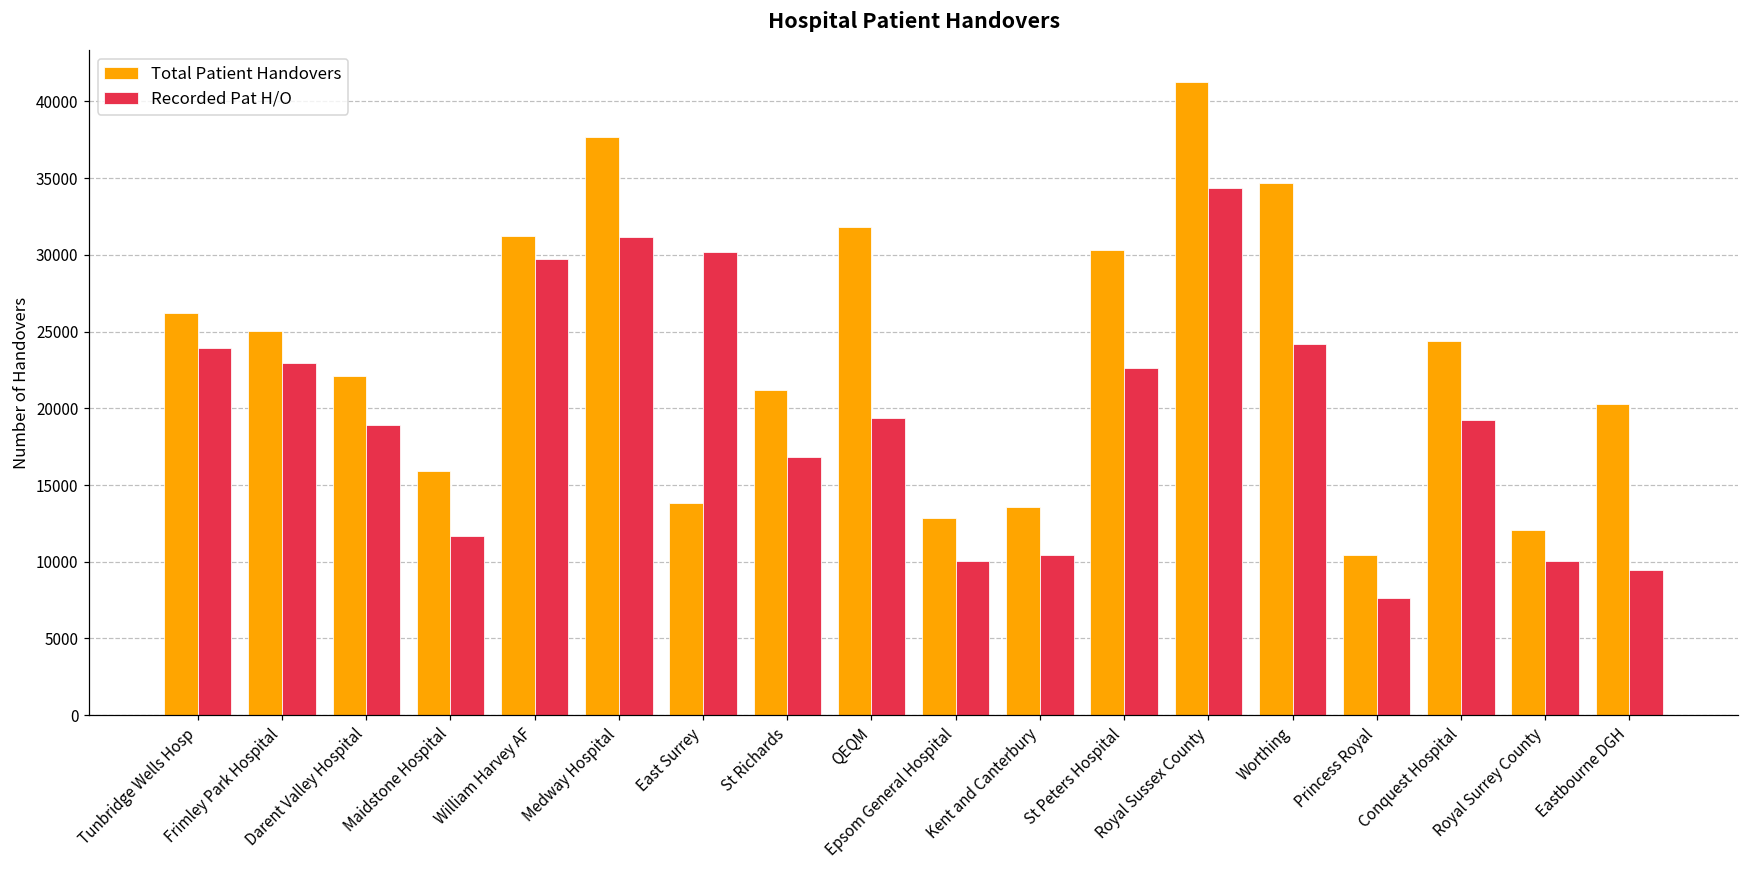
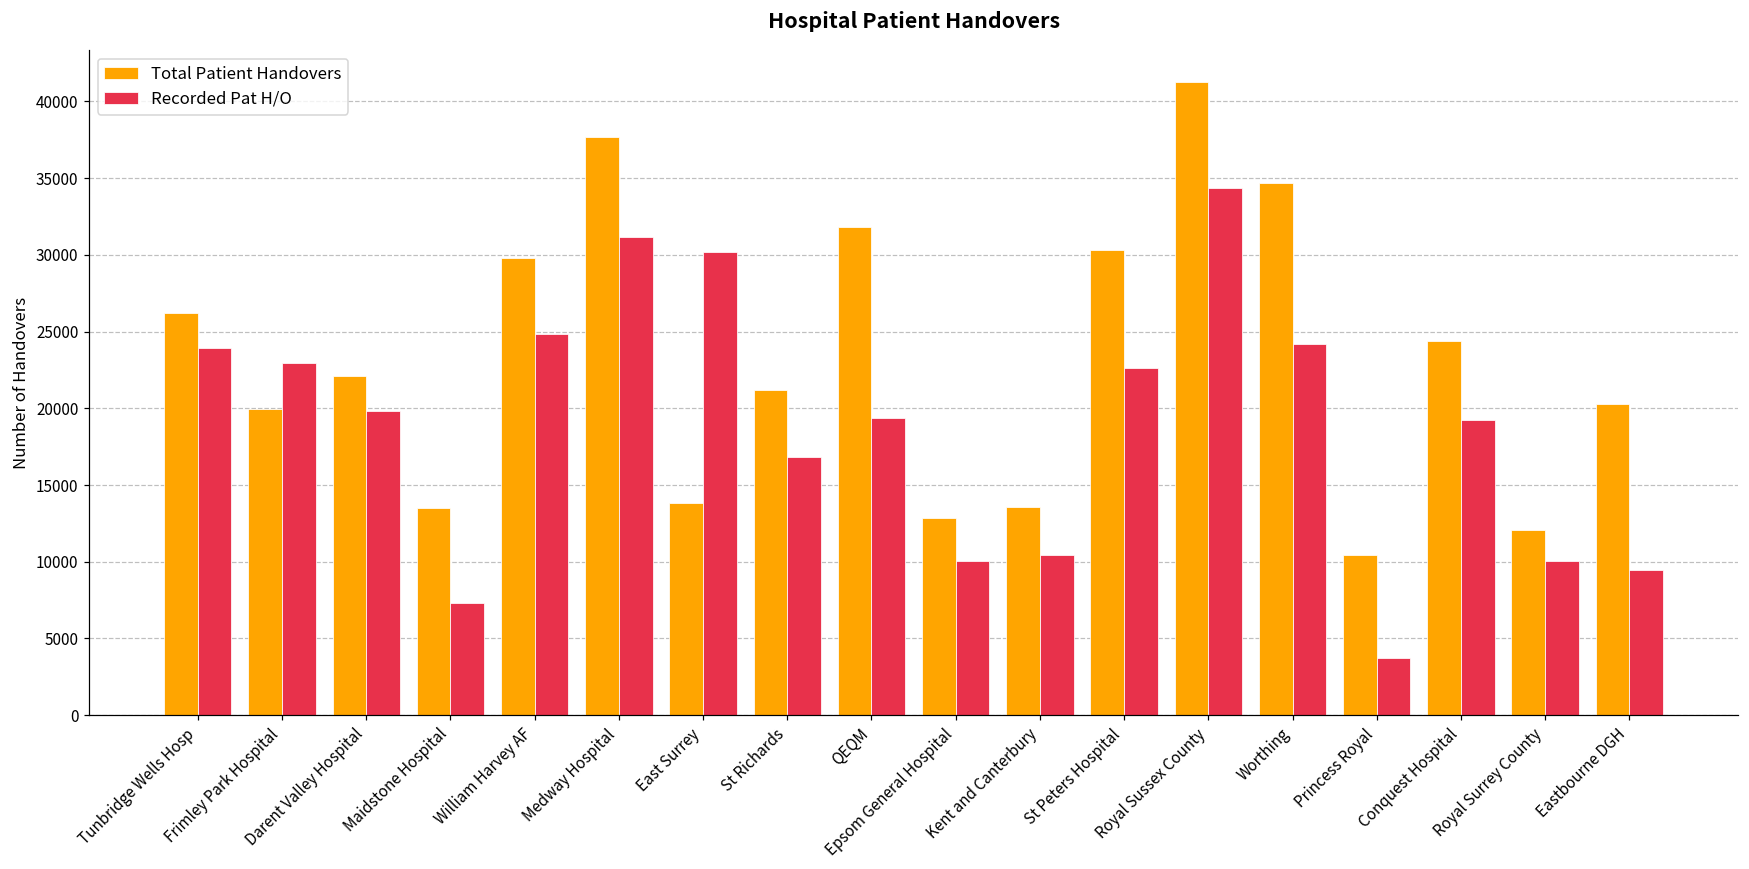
Total Patient Handovers, Frimley Park Hospital: 25000 -> 20000
Recorded Pat H/O, Darent Valley Hospital: 18900 -> 19800
Total Patient Handovers, Maidstone Hospital: 15900 -> 13500
Recorded Pat H/O, Maidstone Hospital: 11700 -> 7300
Total Patient Handovers, William Harvey AF: 31200 -> 29800
Recorded Pat H/O, William Harvey AF: 29800 -> 24900
Recorded Pat H/O, Princess Royal: 7700 -> 3700
